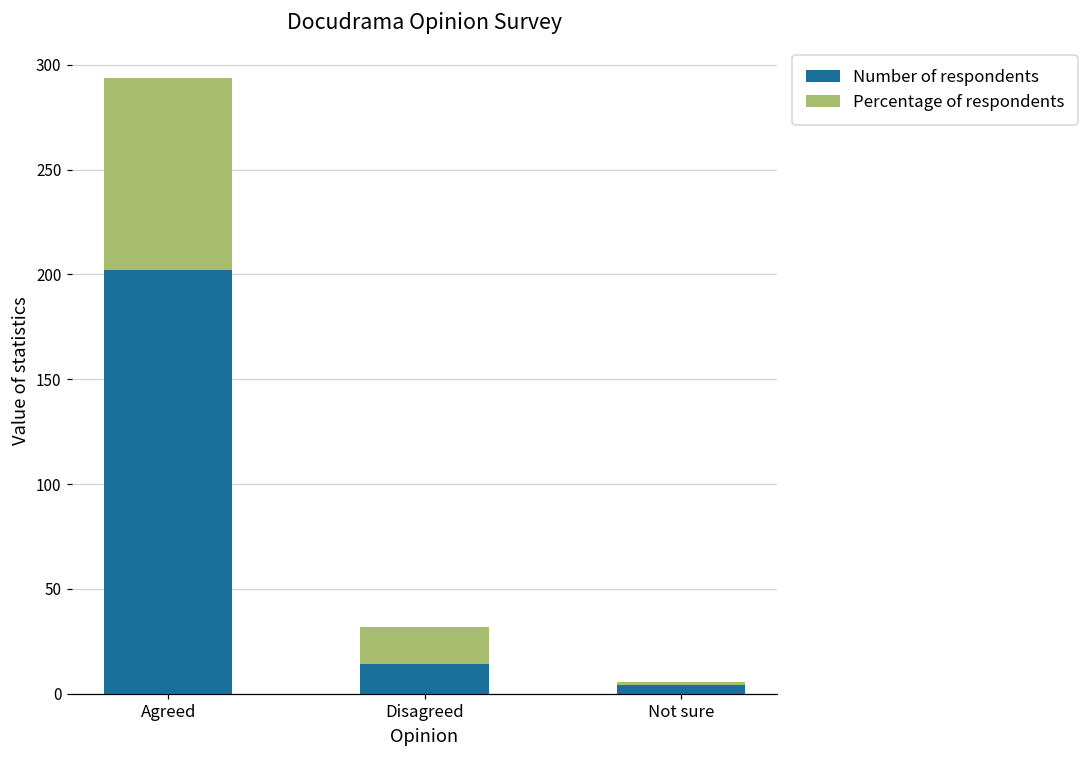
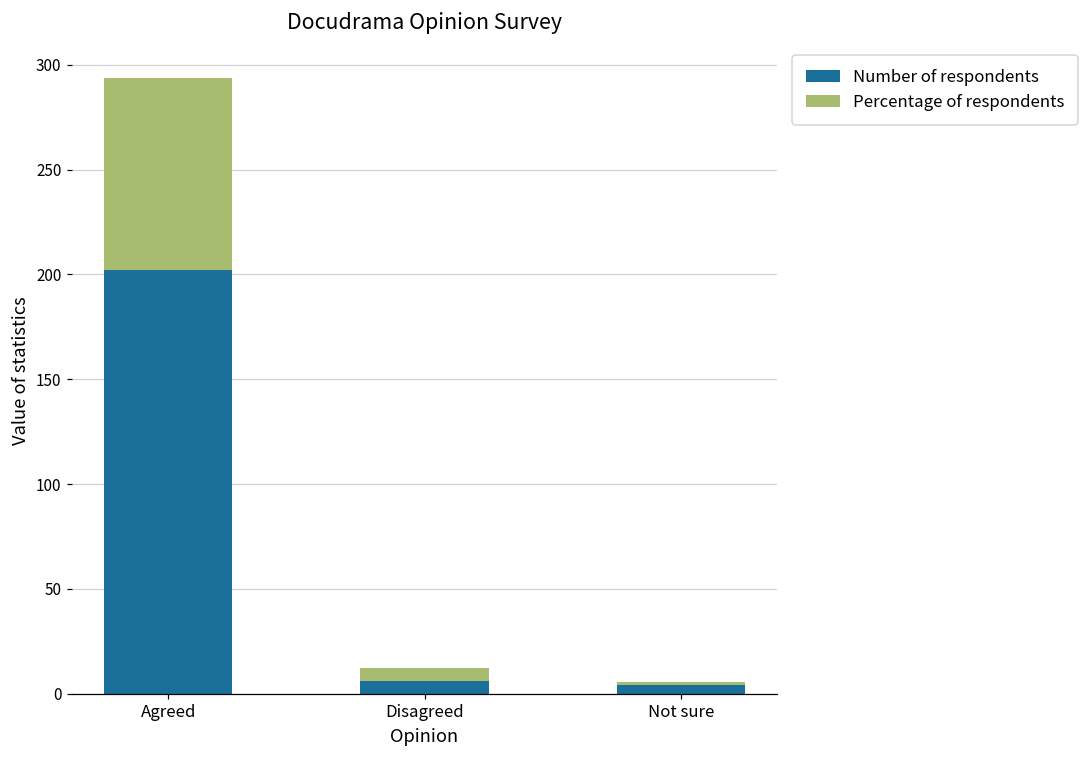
Number of respondents, Disagreed: 14 -> 6
Percentage of respondents, Disagreed: 18 -> 6
